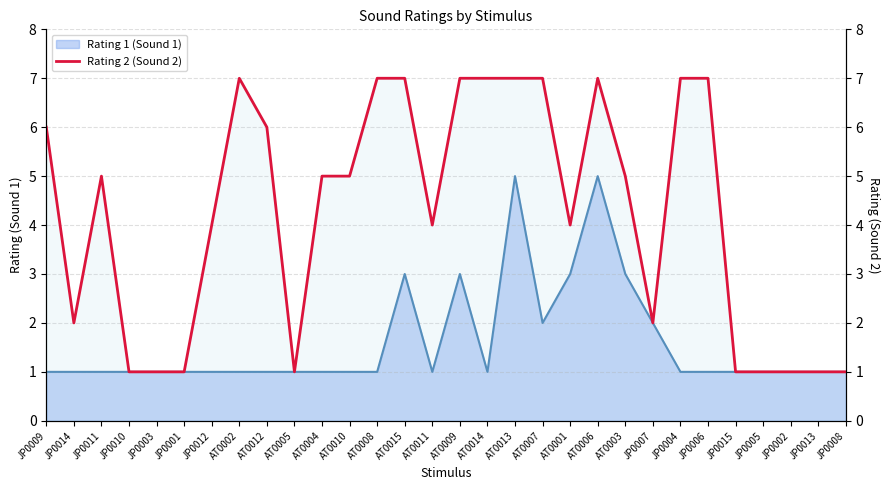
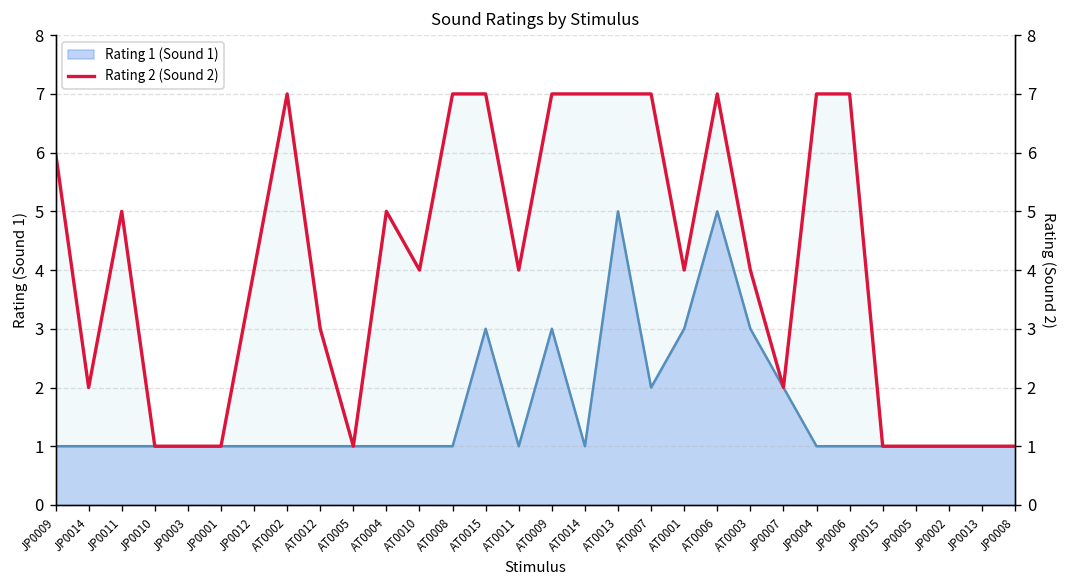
Rating 2 (Sound 2), AT0012: 6 -> 3
Rating 2 (Sound 2), AT0010: 5 -> 4
Rating 2 (Sound 2), AT0003: 5 -> 4
